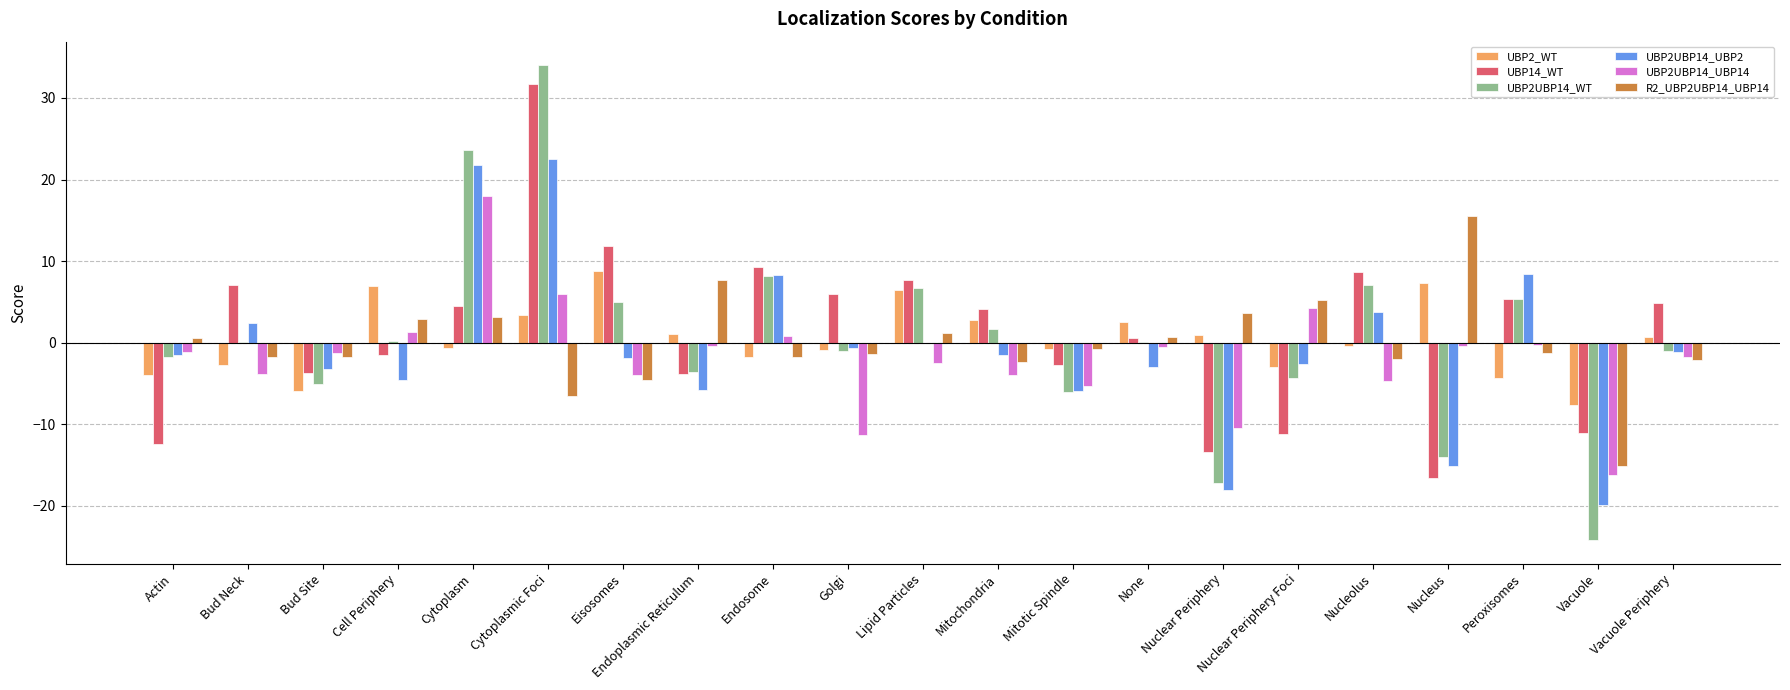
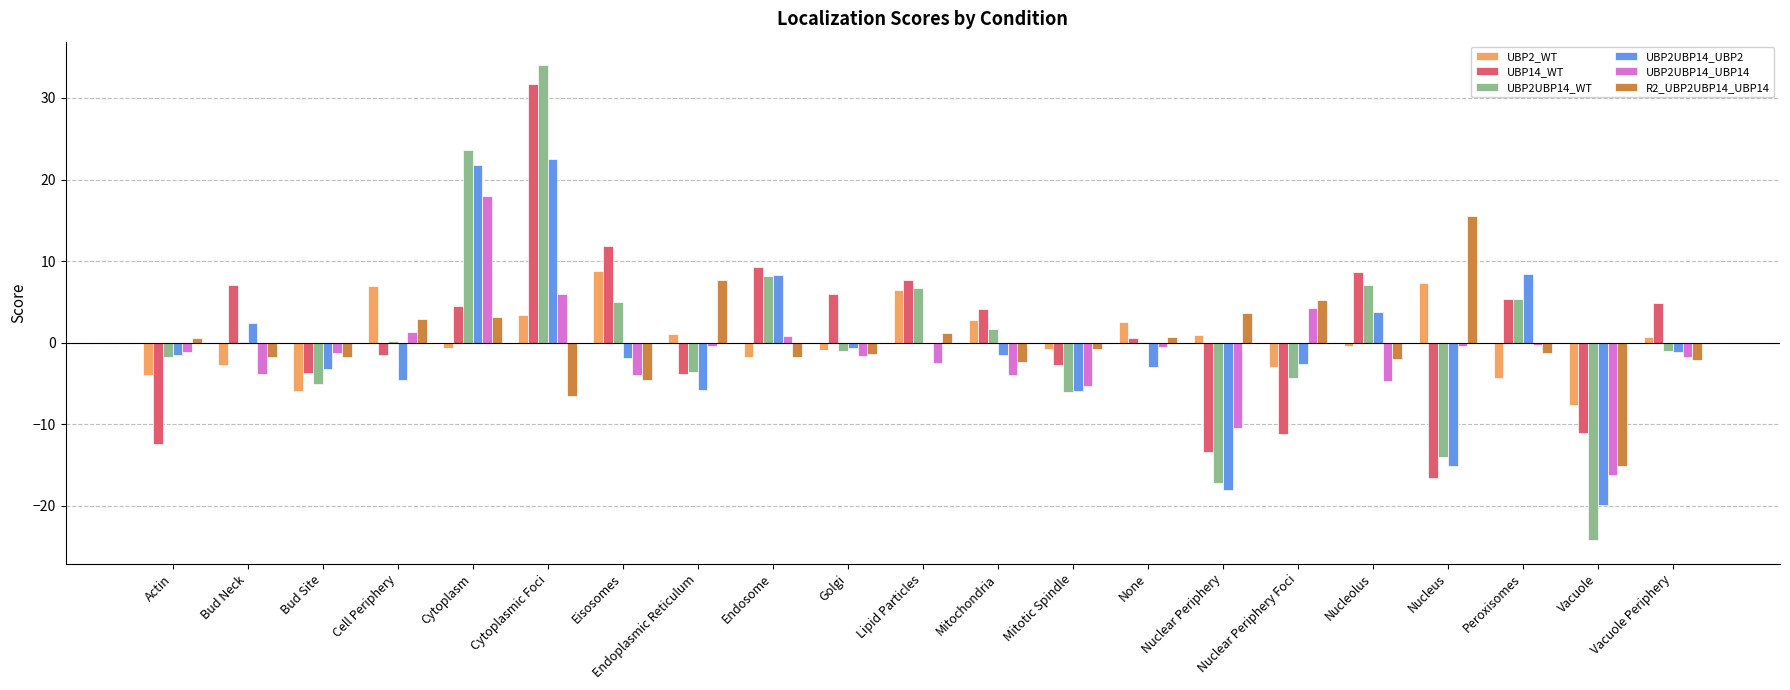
UBP2UBP14_UBP14, Golgi: -11 -> -2
